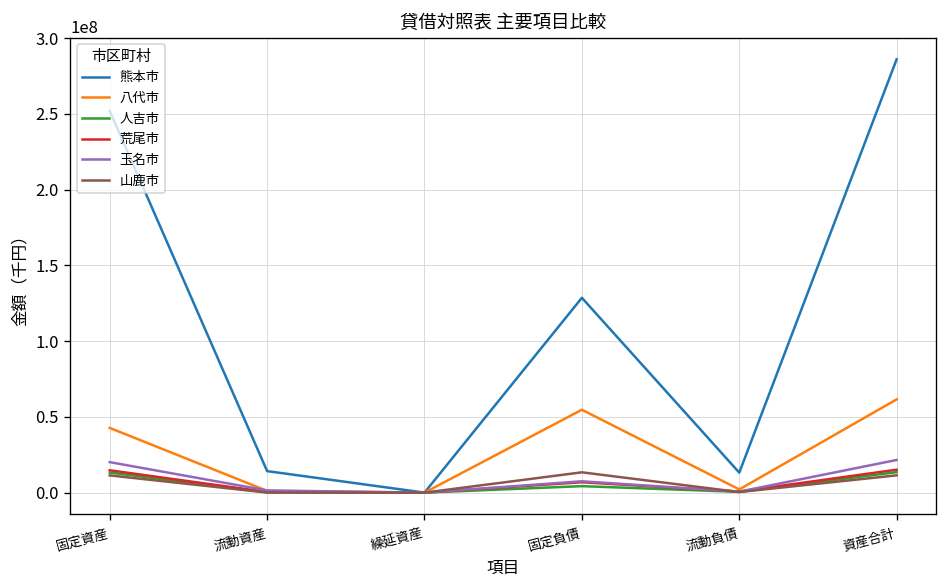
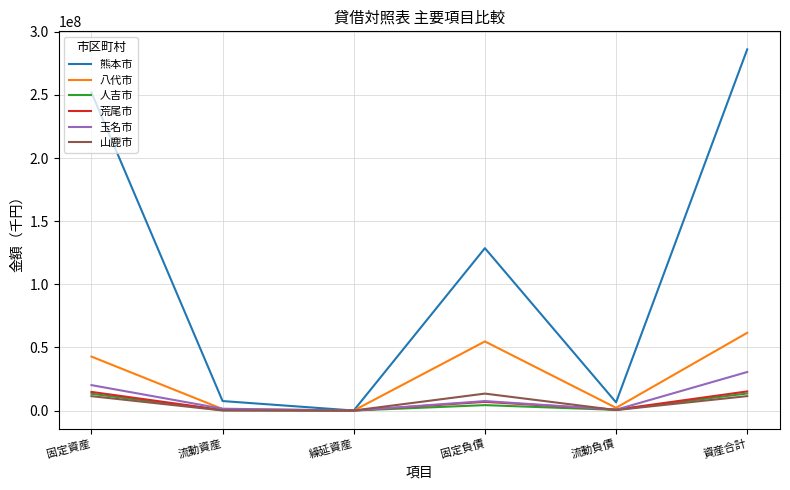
熊本市, 流動資産: 14000000 -> 7000000
熊本市, 流動負債: 13000000 -> 6000000
玉名市, 資産合計: 22000000 -> 31000000
